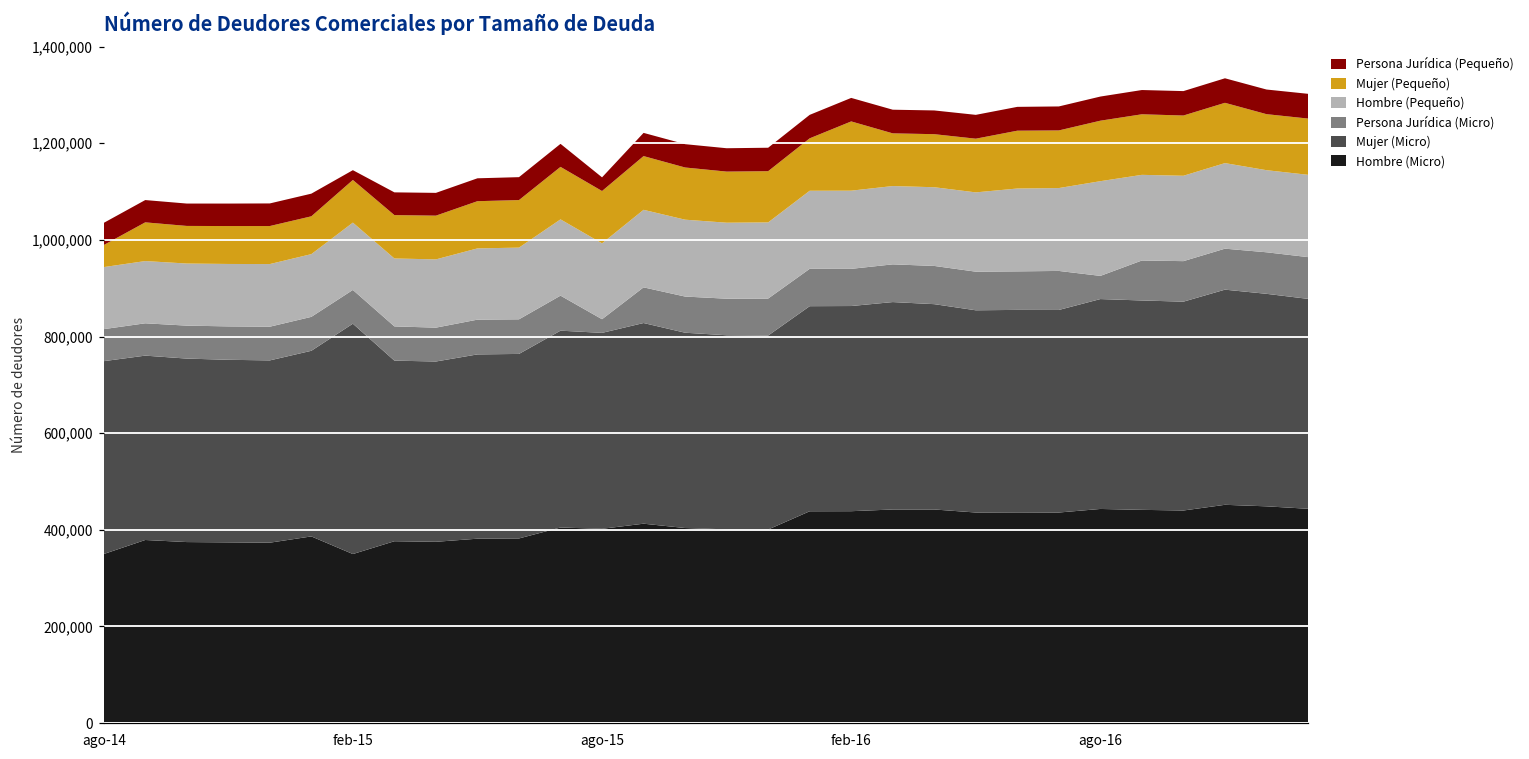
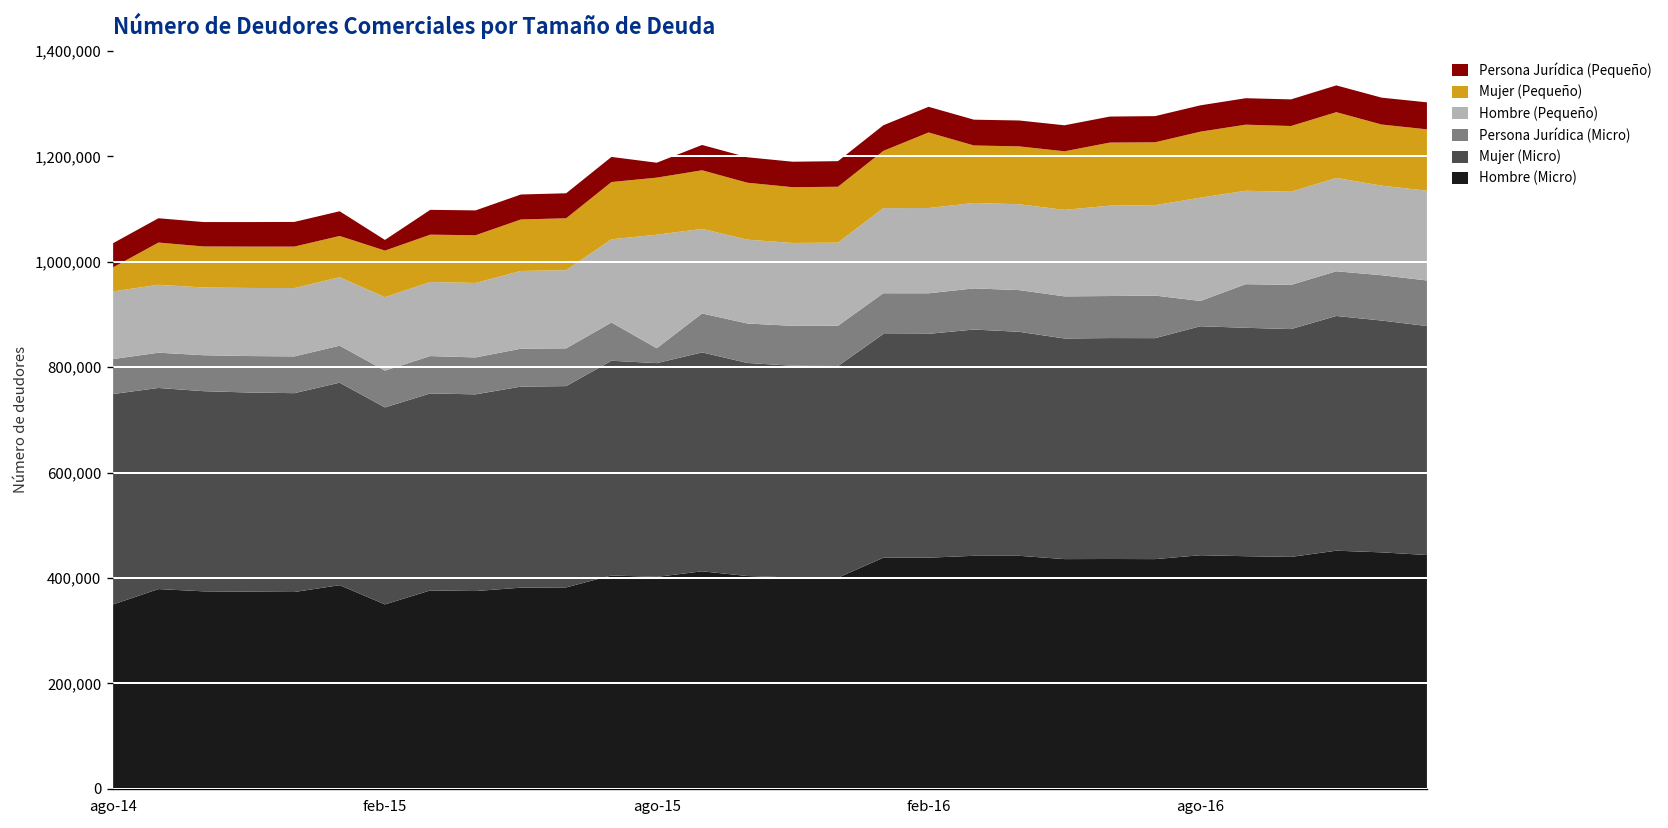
Mujer (Micro), feb-15: 480,000 -> 370,000
Hombre (Pequeño), ago-15: 160,000 -> 220,000
